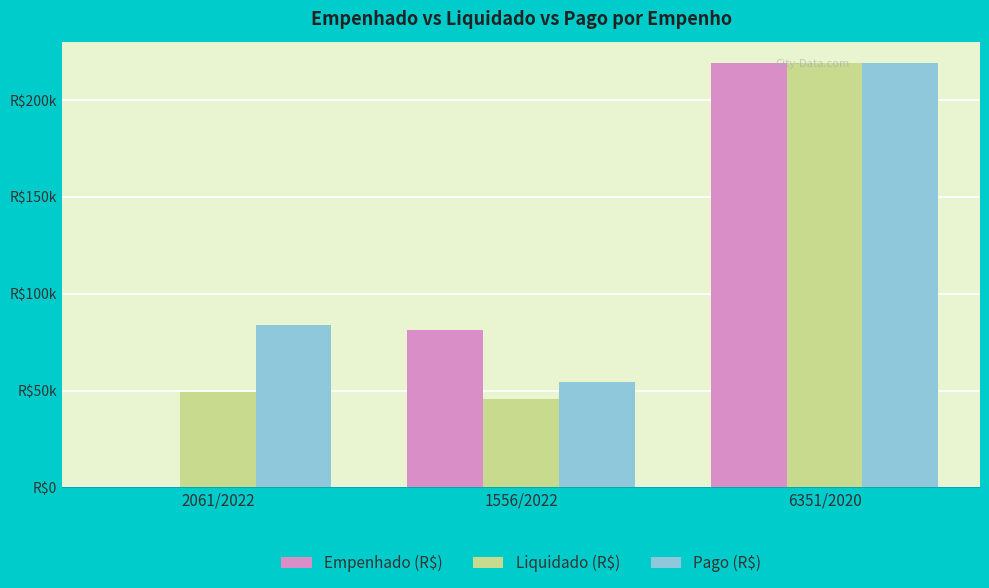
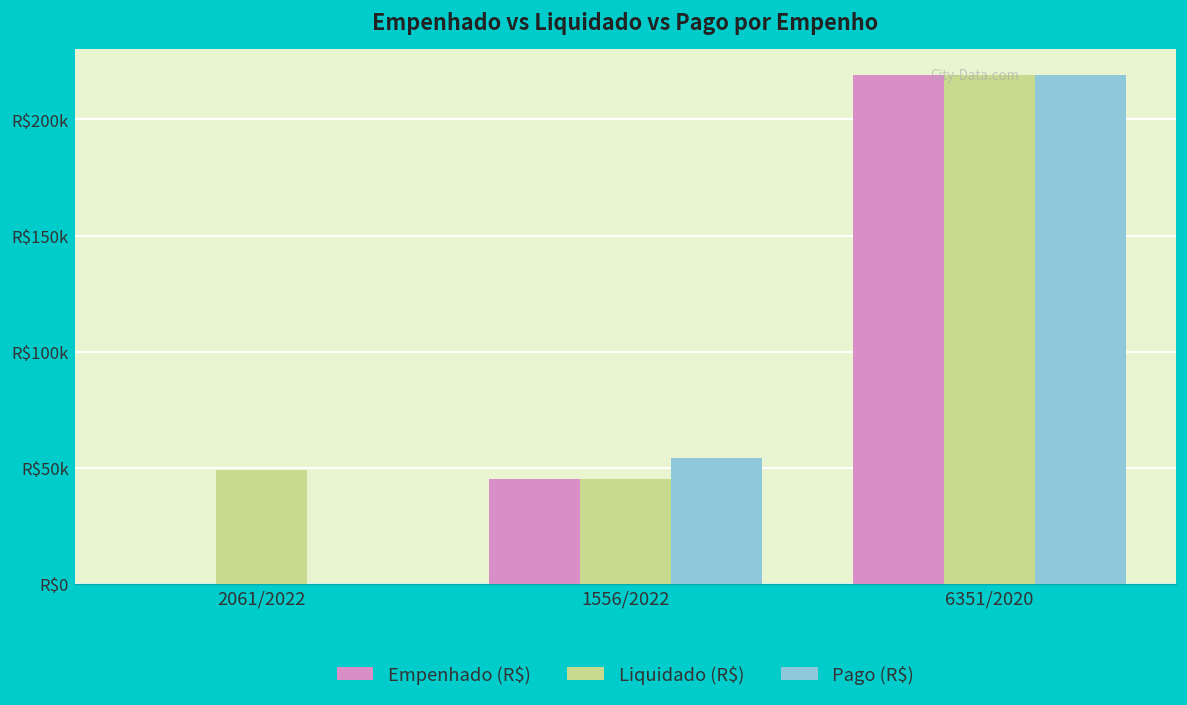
Pago (R$), 2061/2022: R$84000 -> R$0
Empenhado (R$), 1556/2022: R$81000 -> R$45000
